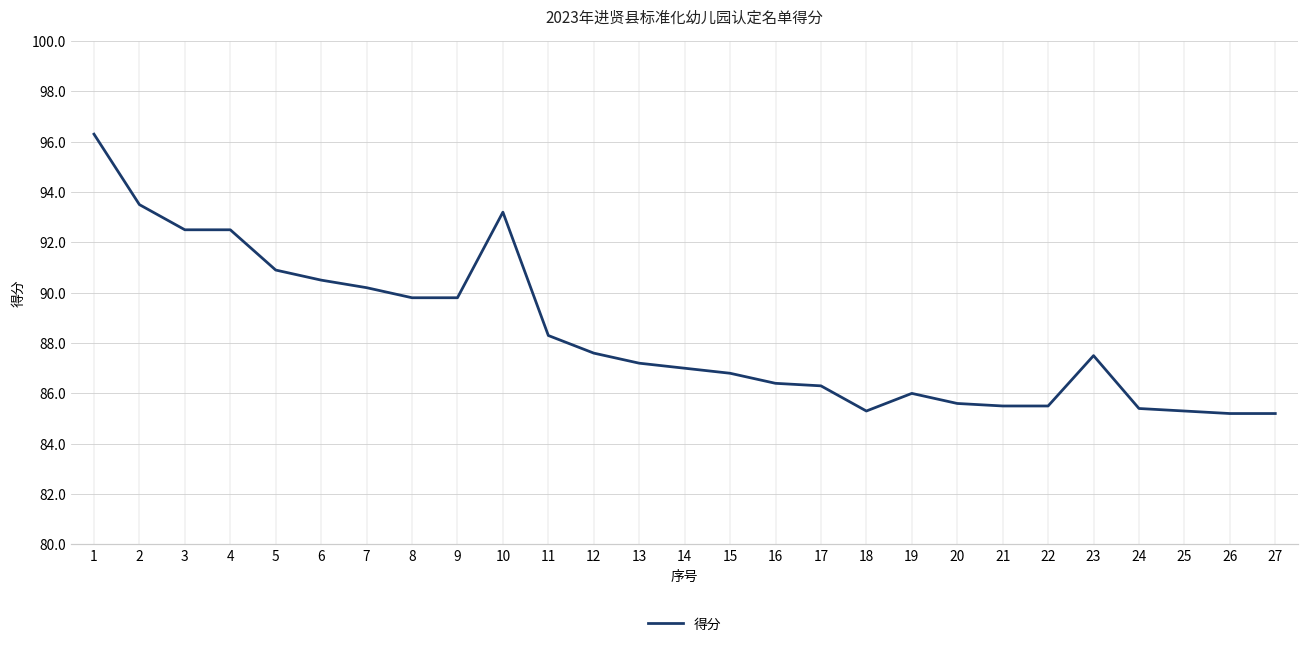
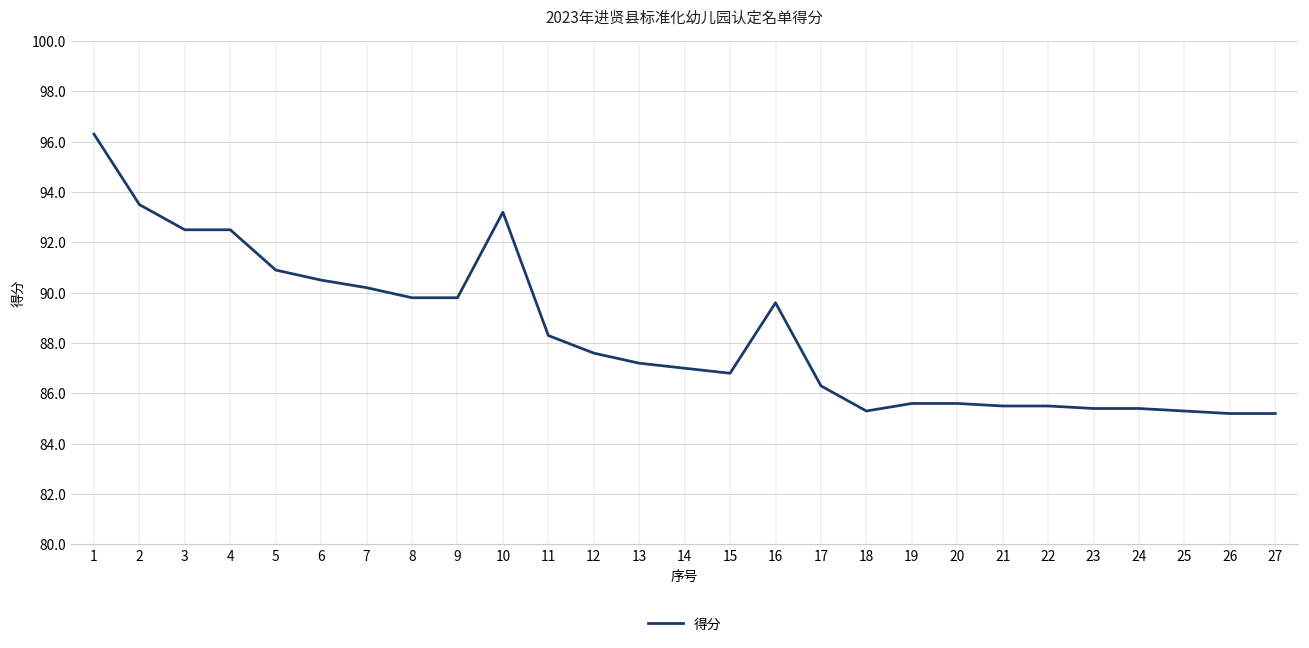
16: 86.4 -> 89.6
19: 86.0 -> 85.6
23: 87.5 -> 85.4
